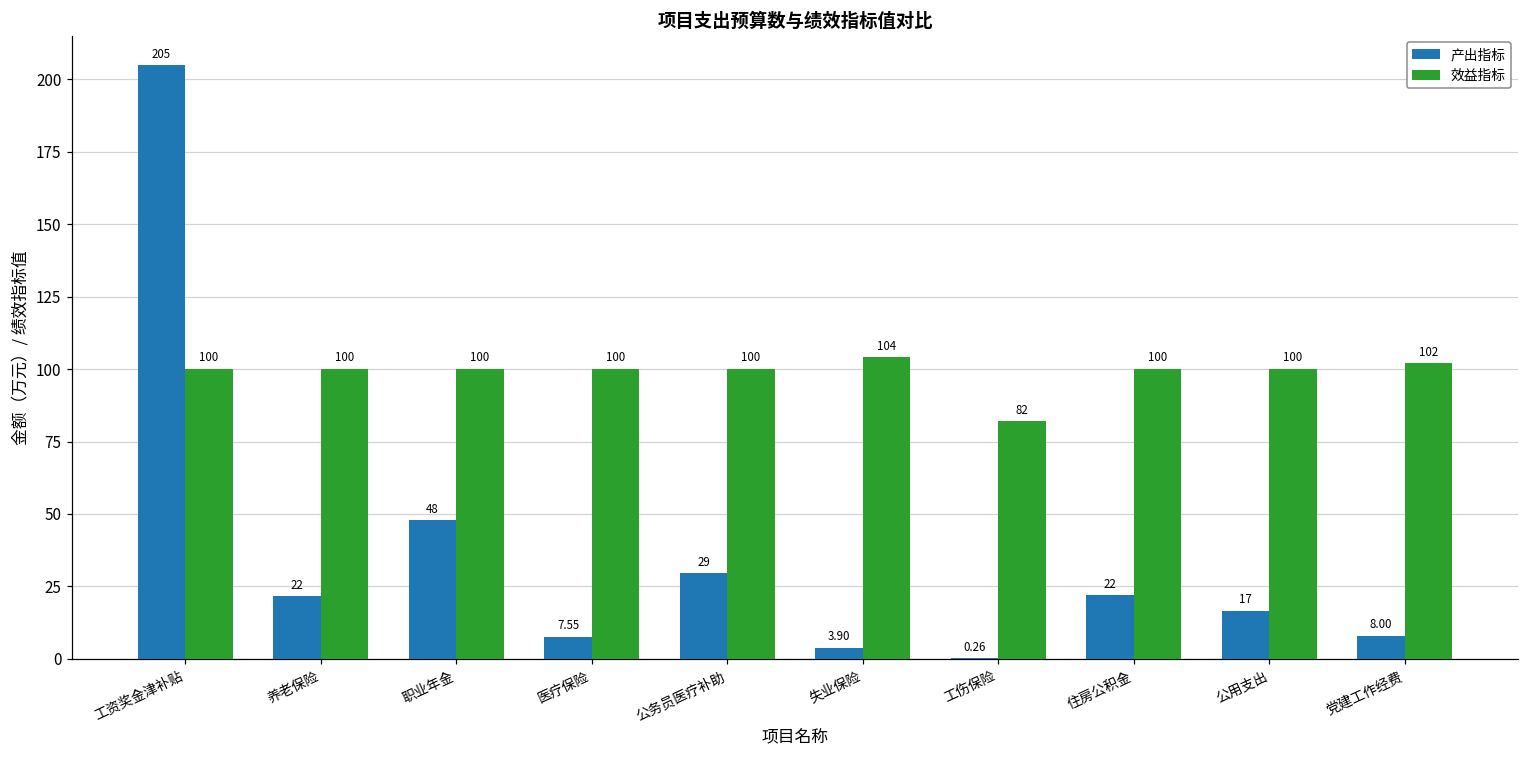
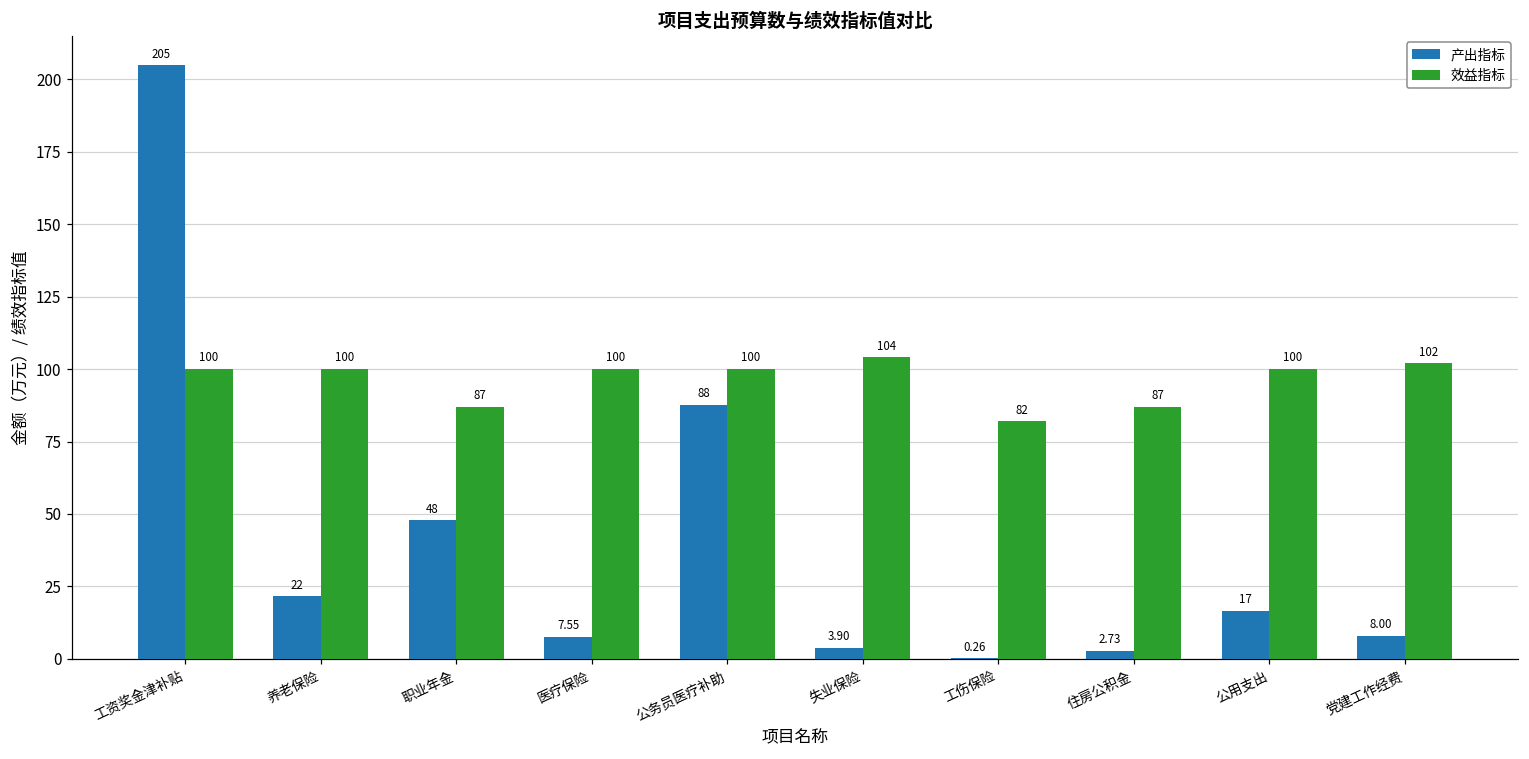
效益指标, 职业年金: 100 -> 87
产出指标, 公务员医疗补助: 29 -> 88
产出指标, 住房公积金: 22 -> 2.73
效益指标, 住房公积金: 100 -> 87
